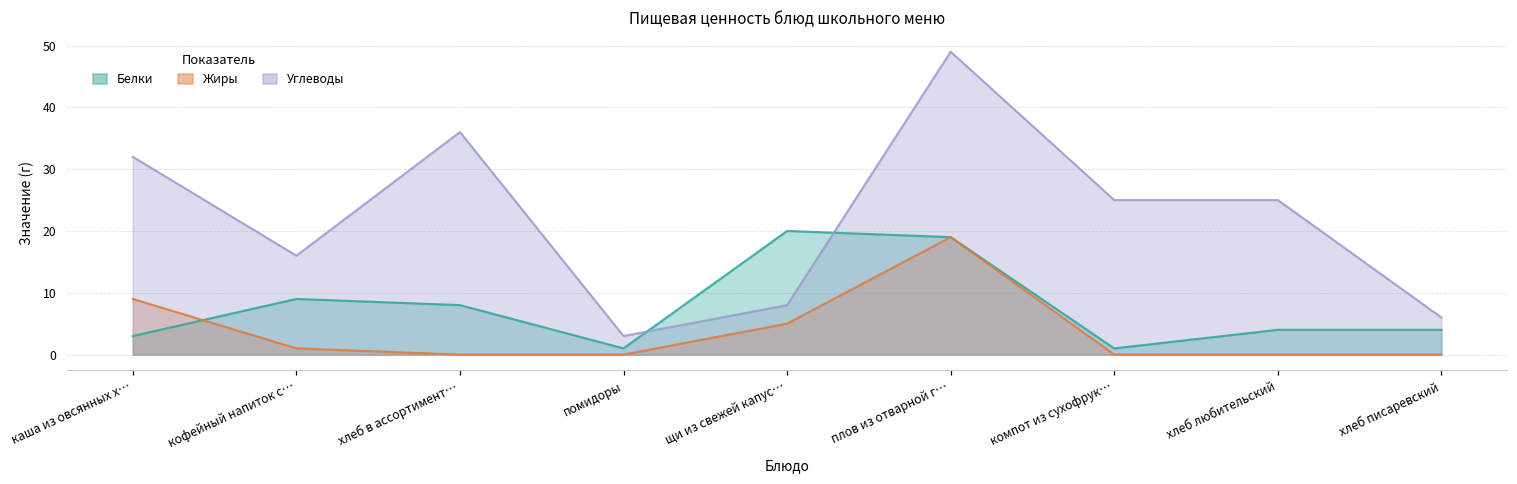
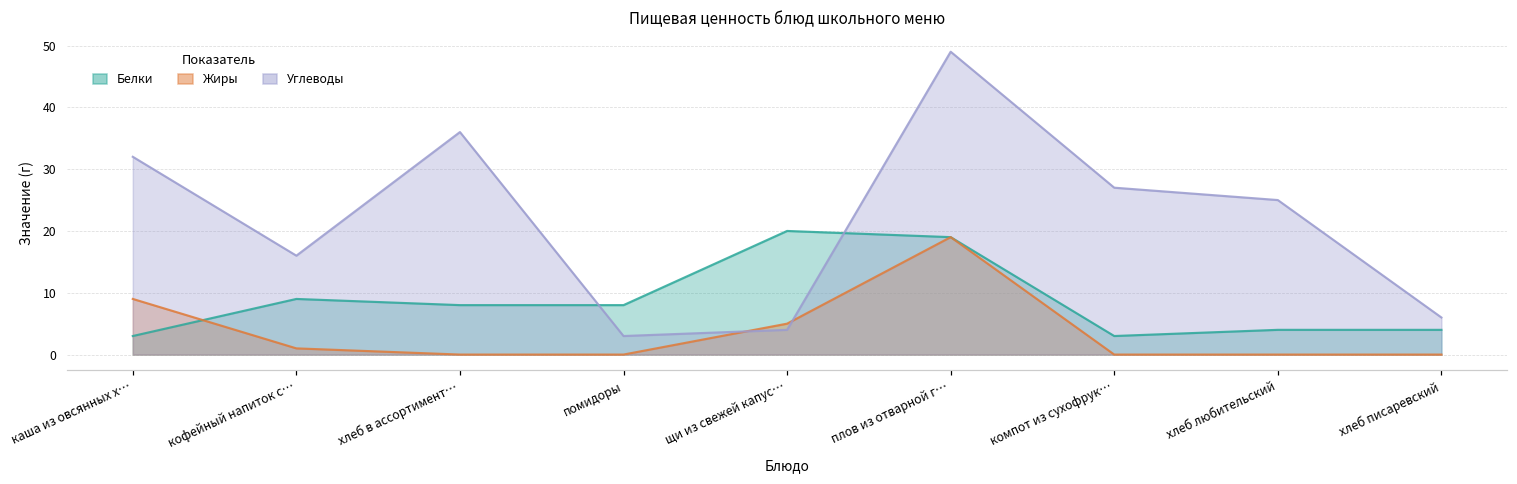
Белки, помидоры: 1 -> 8
Углеводы, щи из свежей капус…: 8 -> 4
Белки, компот из сухофрук…: 1 -> 3
Углеводы, компот из сухофрук…: 25 -> 27
